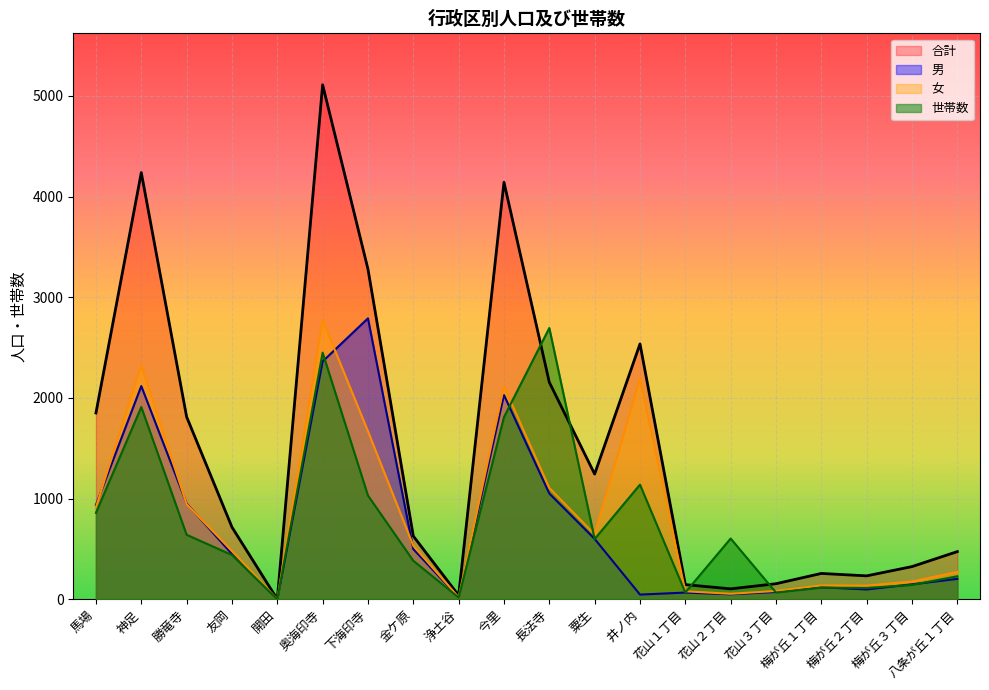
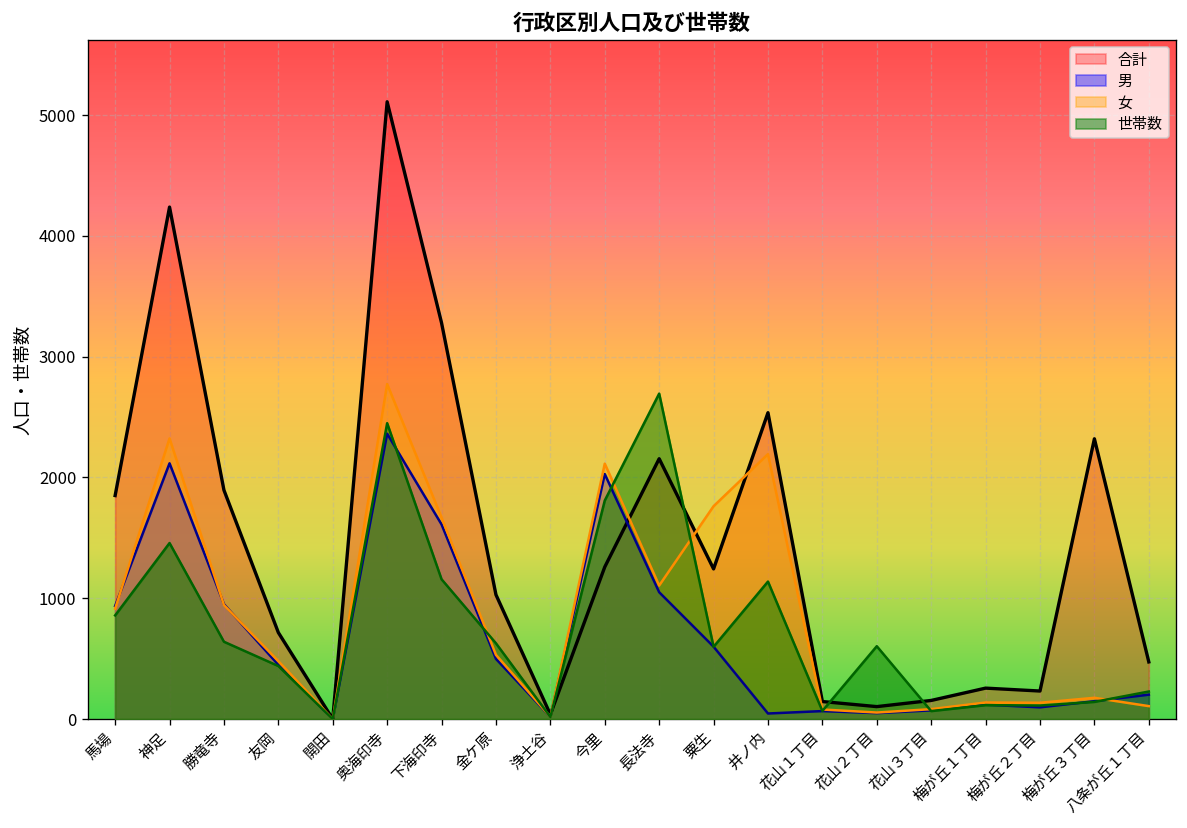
世帯数, 神足: 1910 -> 1460
合計, 勝竜寺: 1810 -> 1900
男, 下海印寺: 2790 -> 1610
世帯数, 下海印寺: 1030 -> 1160
合計, 金ケ原: 630 -> 1030
世帯数, 金ケ原: 380 -> 630
合計, 今里: 4140 -> 1260
女, 粟生: 640 -> 1760
合計, 梅が丘３丁目: 320 -> 2320
女, 八条が丘１丁目: 270 -> 110
